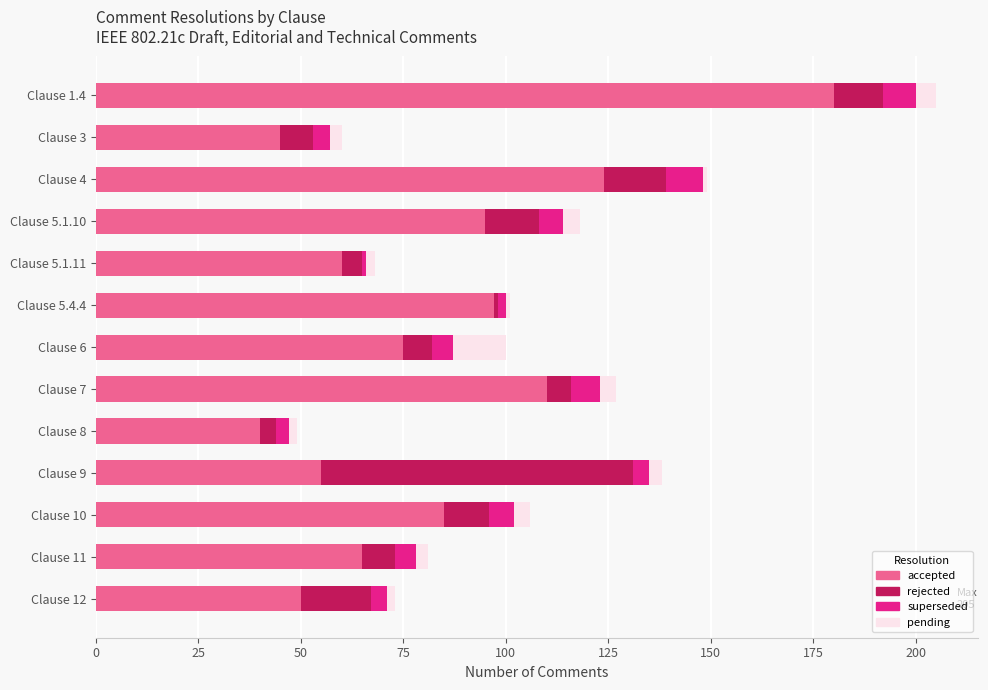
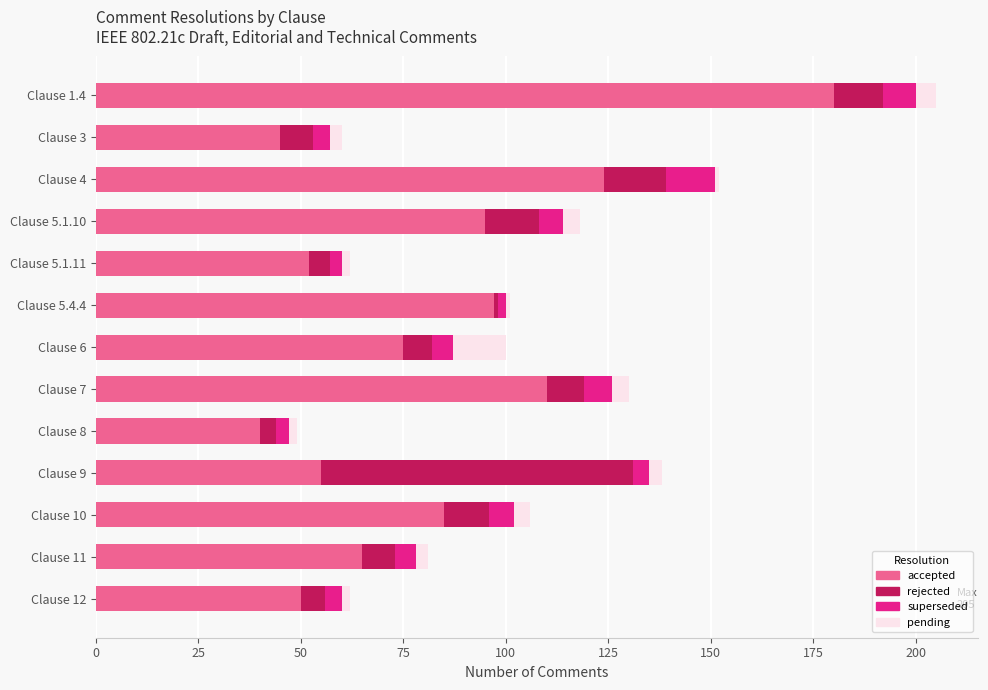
superseded, Clause 4: 9 -> 12
accepted, Clause 5.1.11: 60 -> 52
superseded, Clause 5.1.11: 1 -> 3
rejected, Clause 7: 6 -> 9
rejected, Clause 12: 17 -> 6
